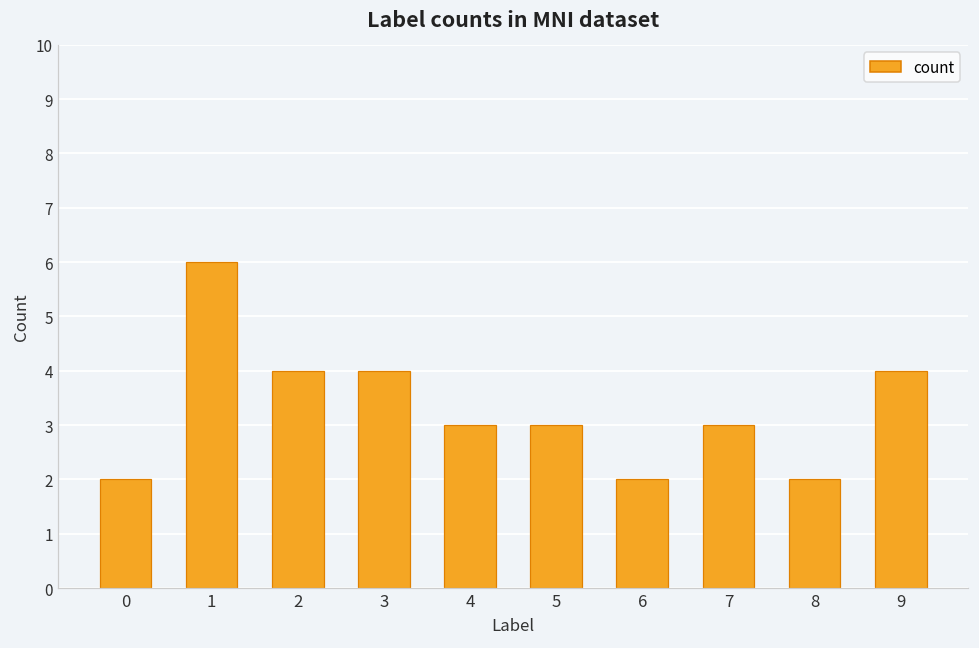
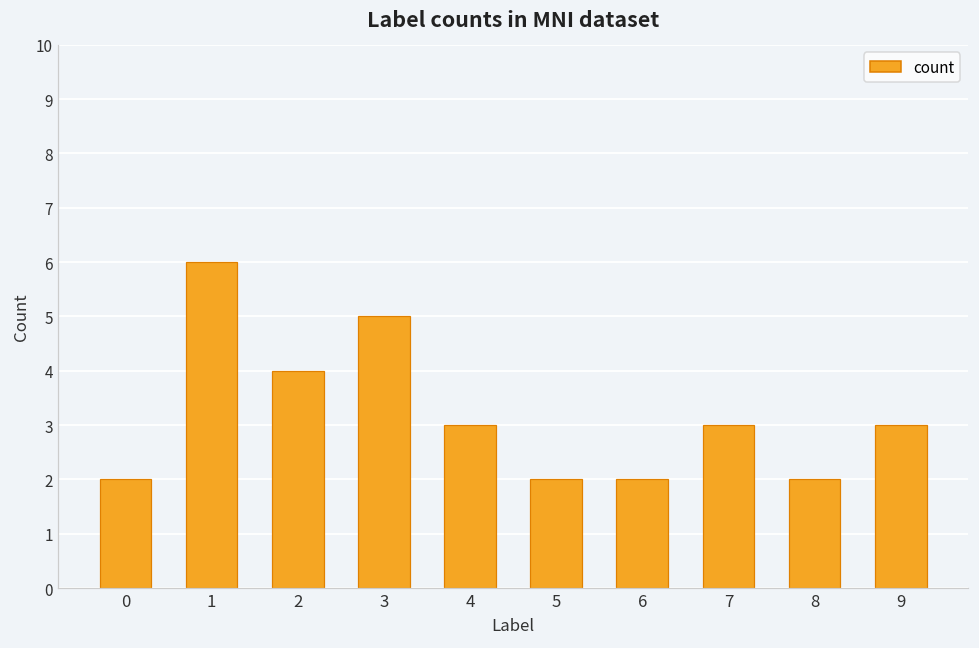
3: 4 -> 5
5: 3 -> 2
9: 4 -> 3
